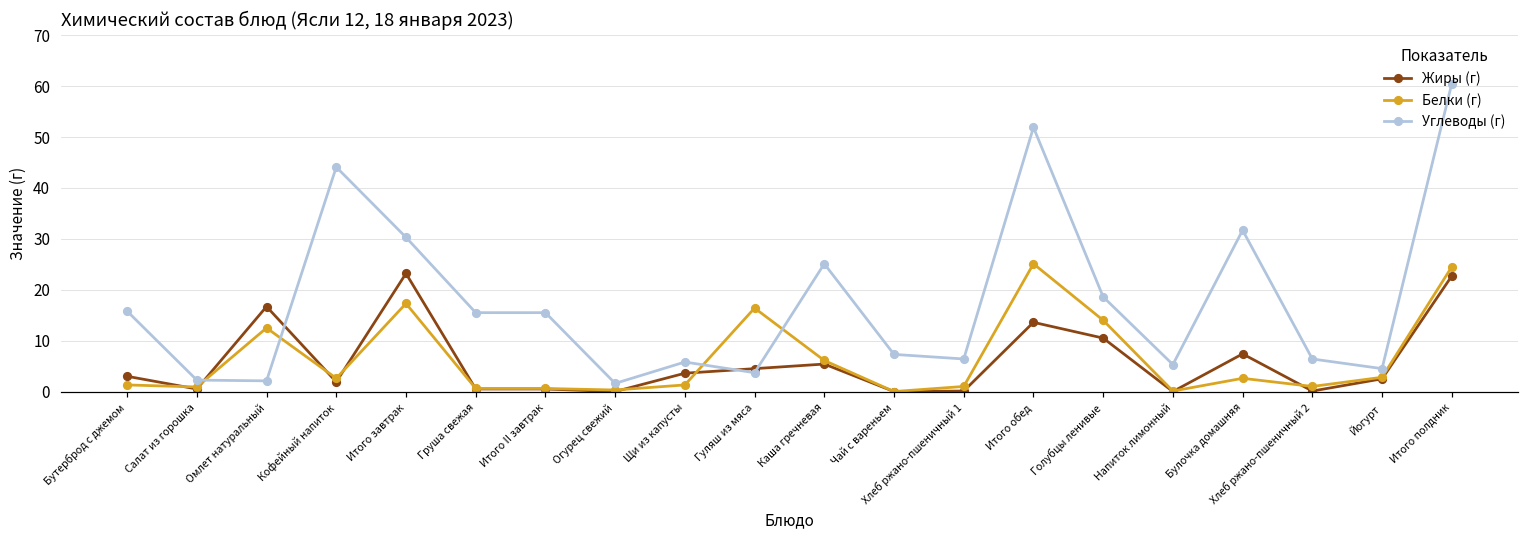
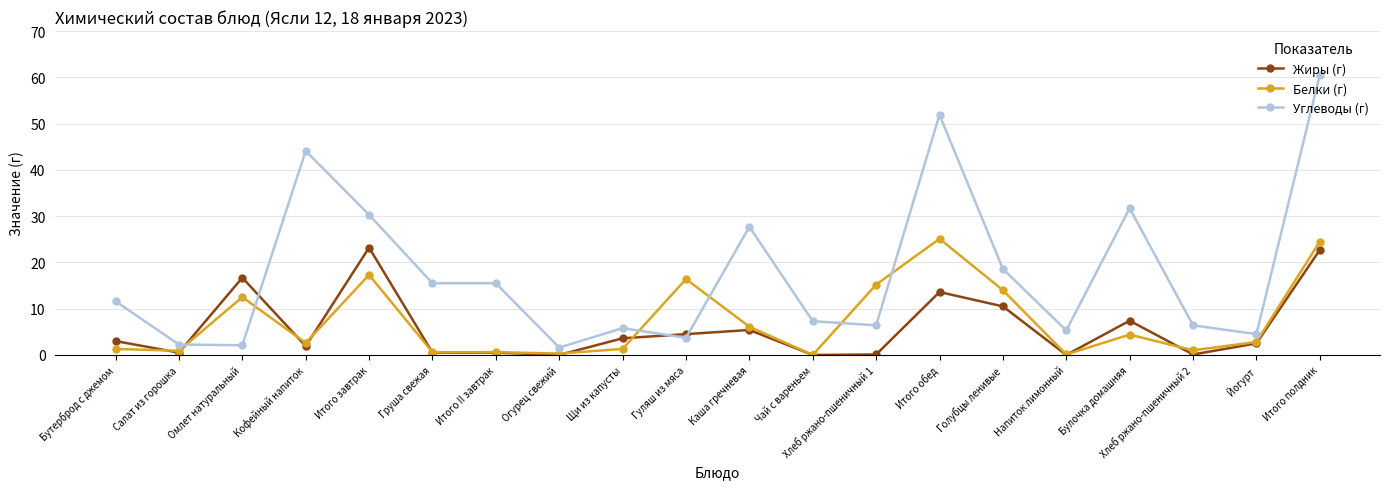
Углеводы (г), Бутерброд с джемом: 16 -> 12
Углеводы (г), Каша гречневая: 25 -> 28
Белки (г), Хлеб ржано-пшеничный 1: 1 -> 15
Белки (г), Булочка домашняя: 3 -> 4
